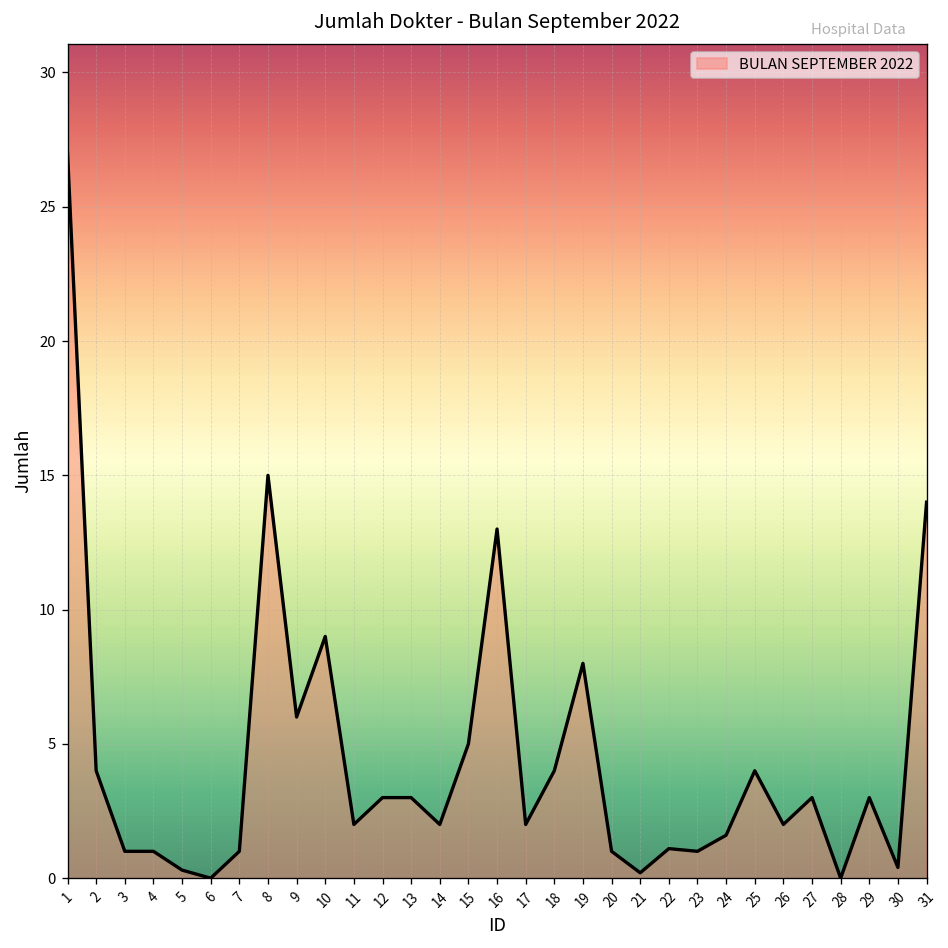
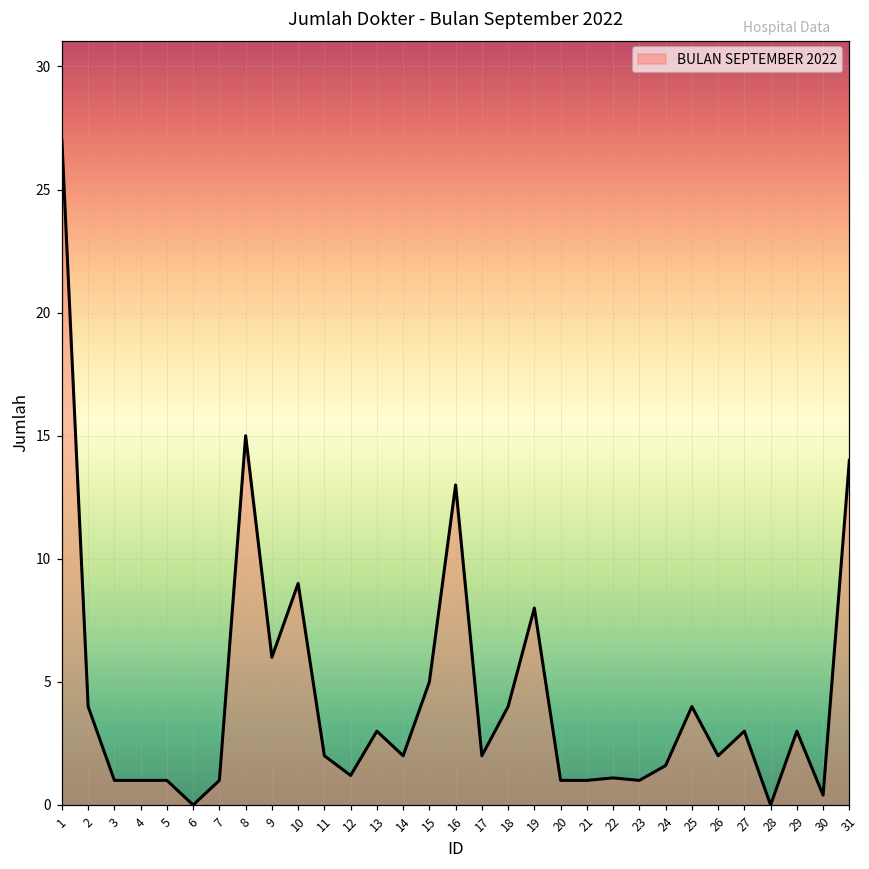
5: 0.3 -> 1.0
12: 3.0 -> 1.2
21: 0.2 -> 1.0
